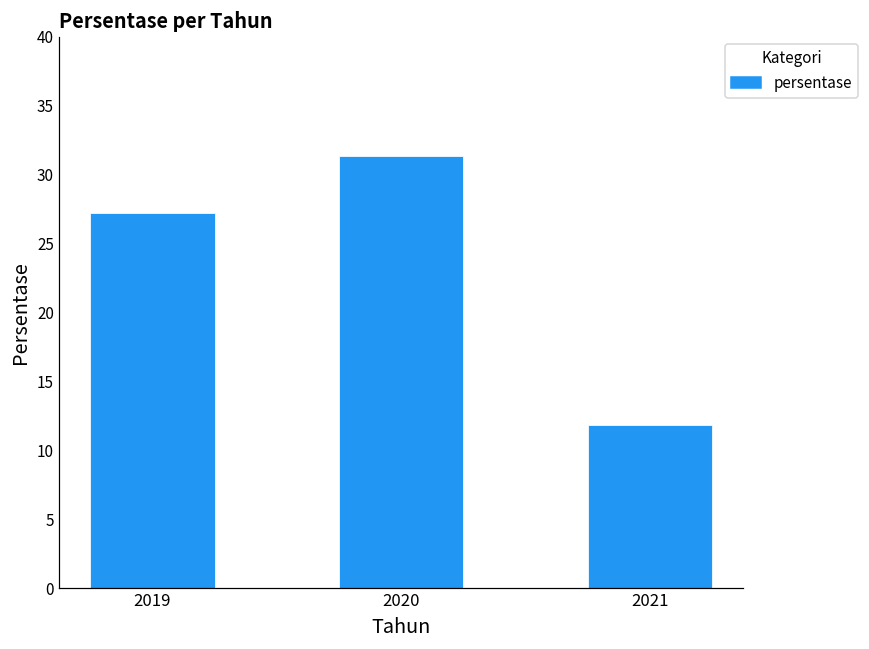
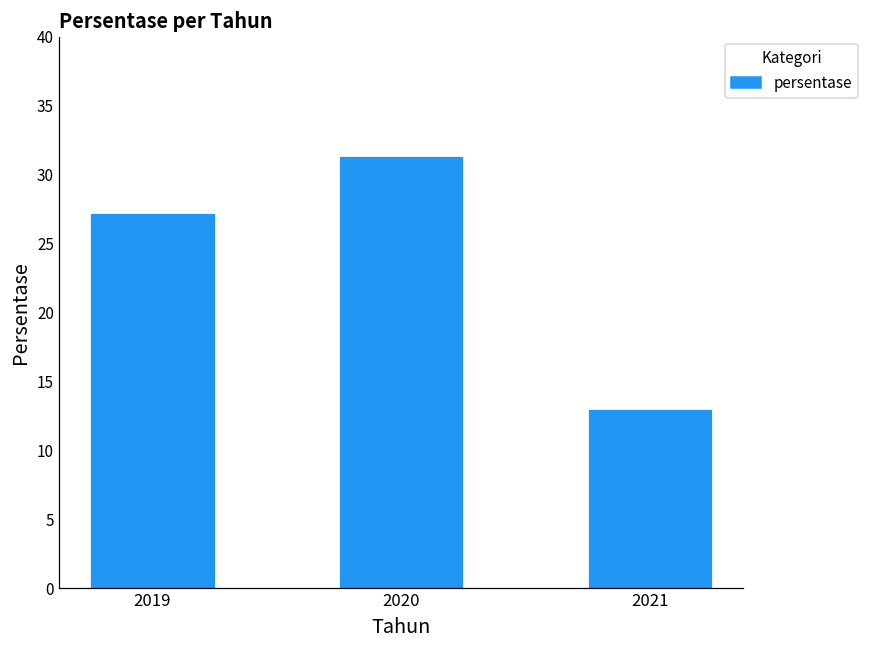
2021: 11.8 -> 13.0
